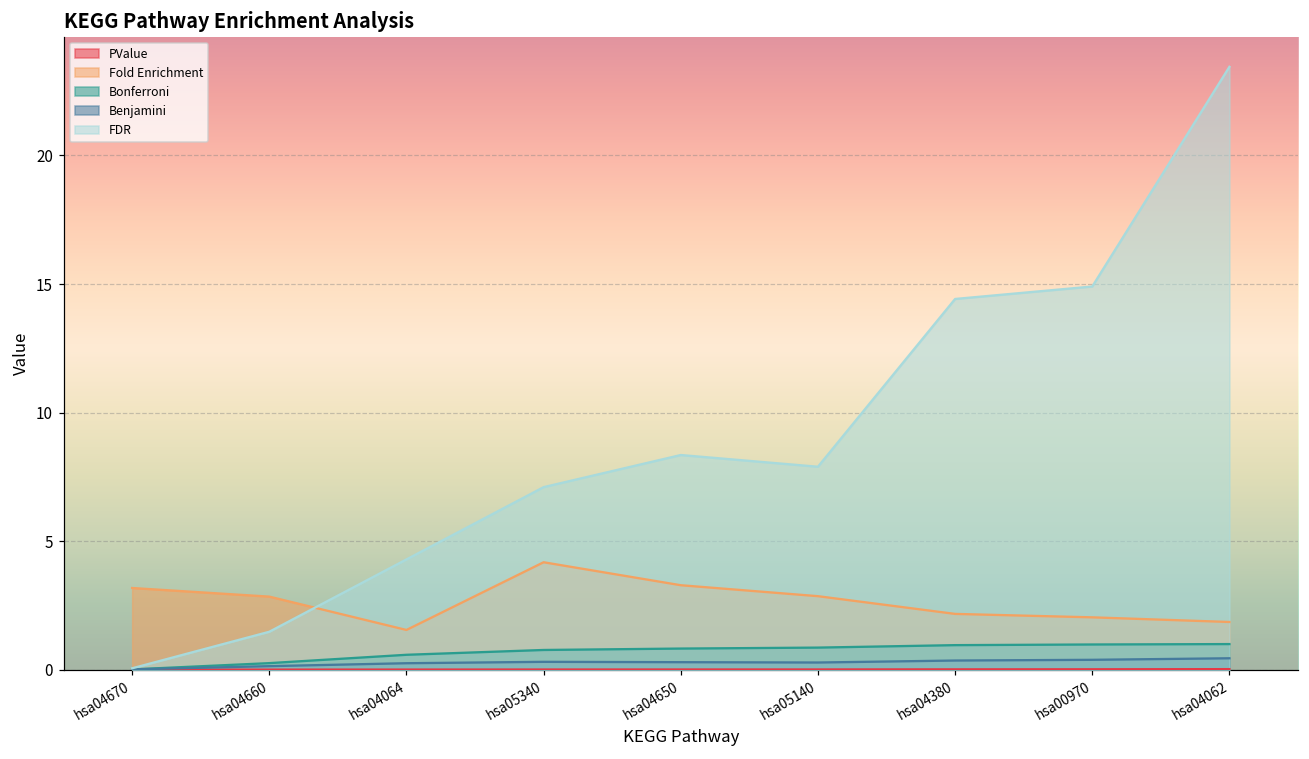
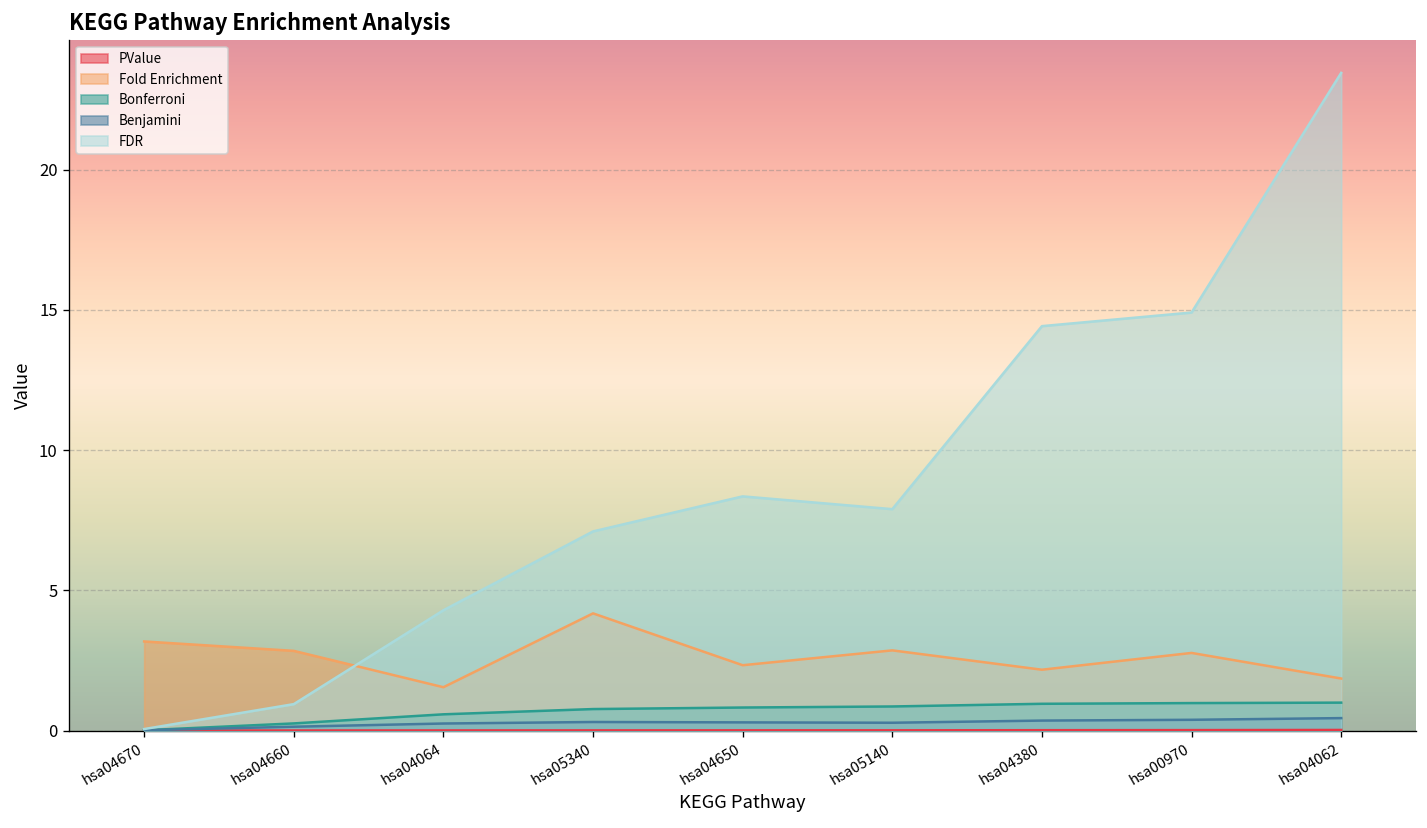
FDR, hsa04660: 1.5 -> 0.9
Fold Enrichment, hsa04650: 3.3 -> 2.3
Fold Enrichment, hsa00970: 2.0 -> 2.8
